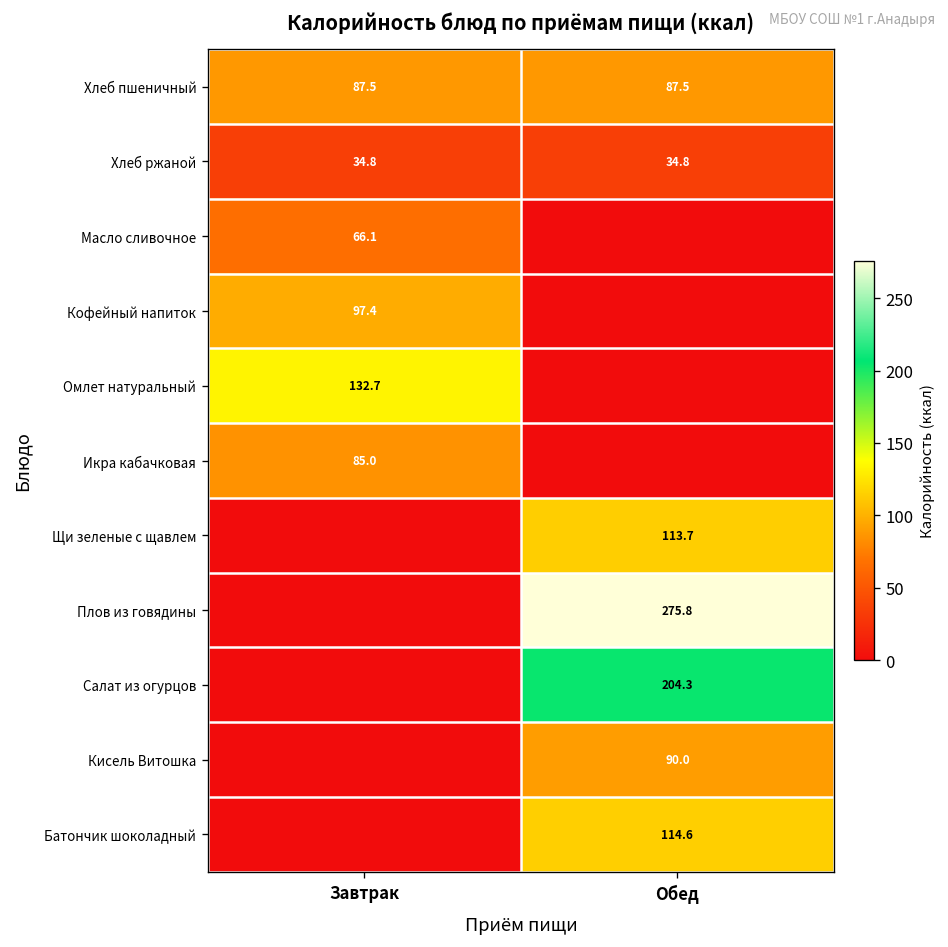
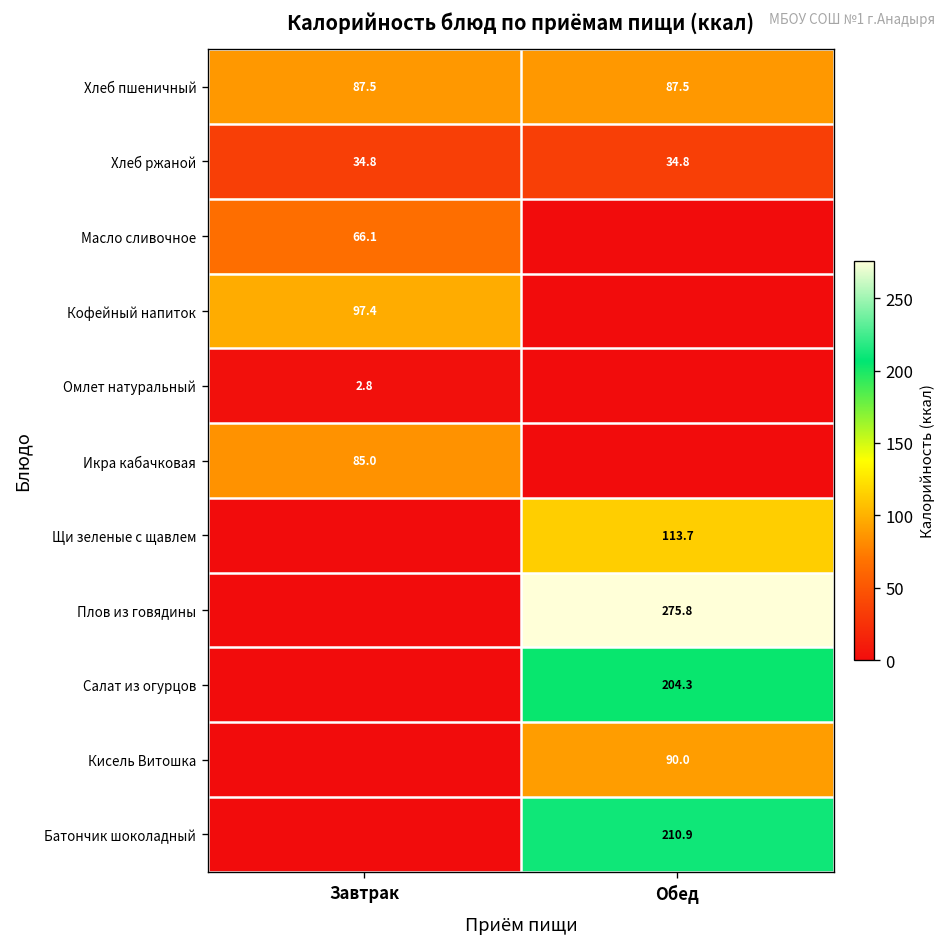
Омлет натуральный, Завтрак: 132.7 -> 2.8
Батончик шоколадный, Обед: 114.6 -> 210.9
